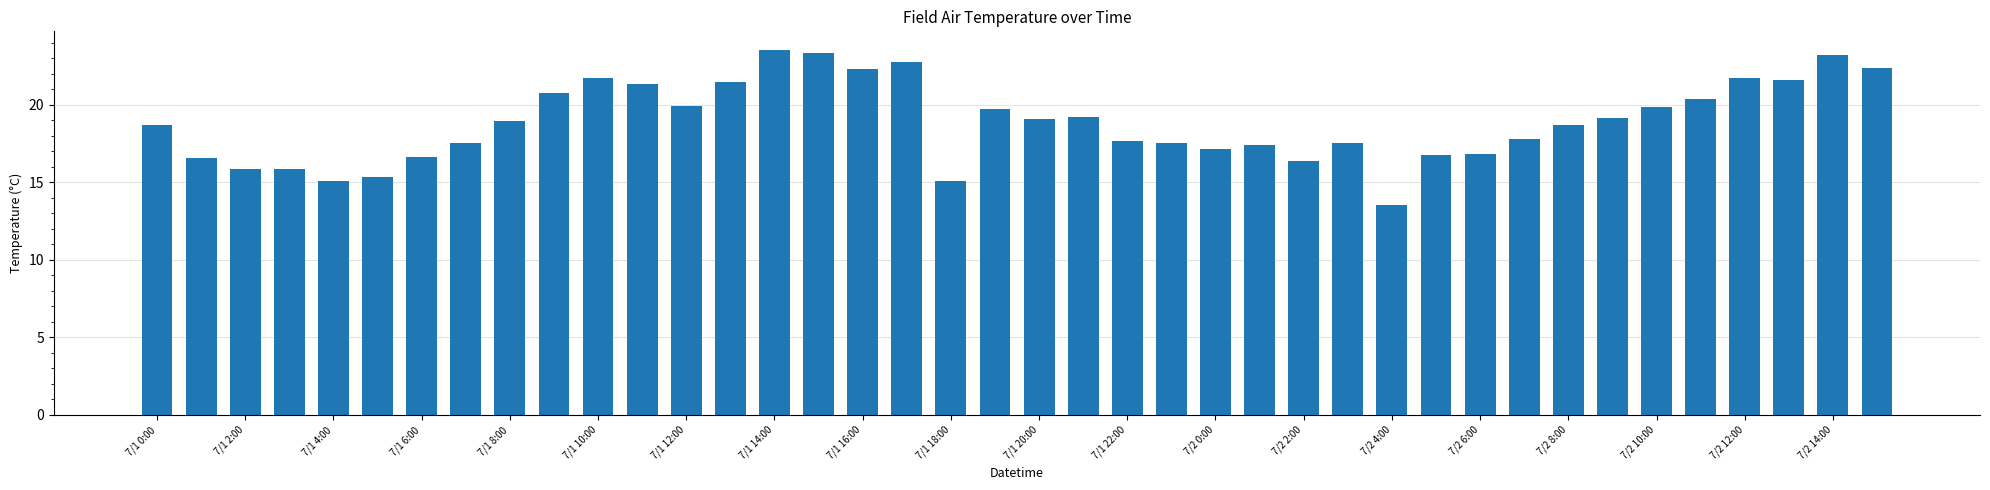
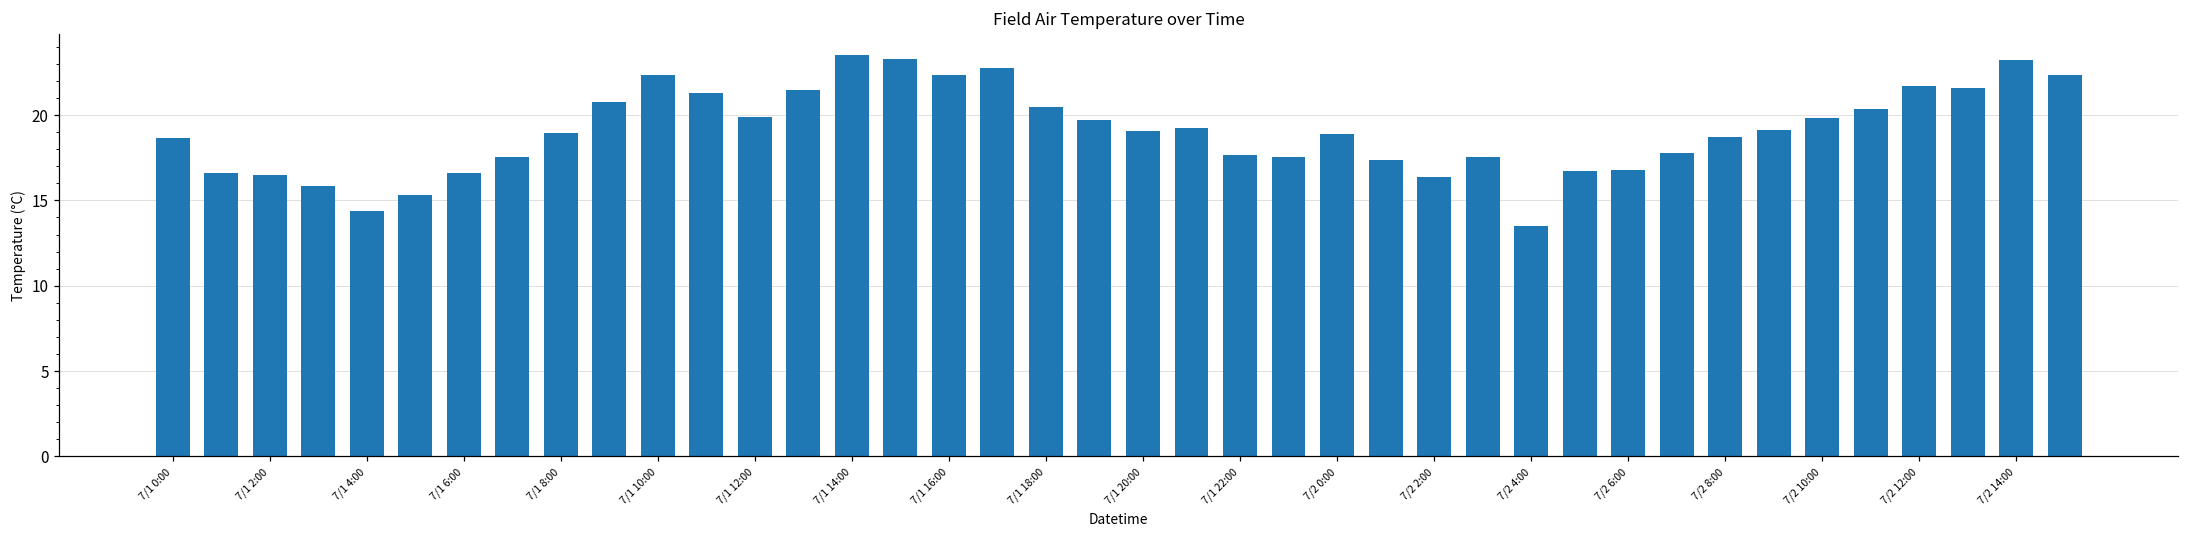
7/1 2:00: 15.9 -> 16.5
7/1 4:00: 15.1 -> 14.4
7/1 10:00: 21.7 -> 22.4
7/1 18:00: 15.1 -> 20.5
7/2 0:00: 17.1 -> 18.9
